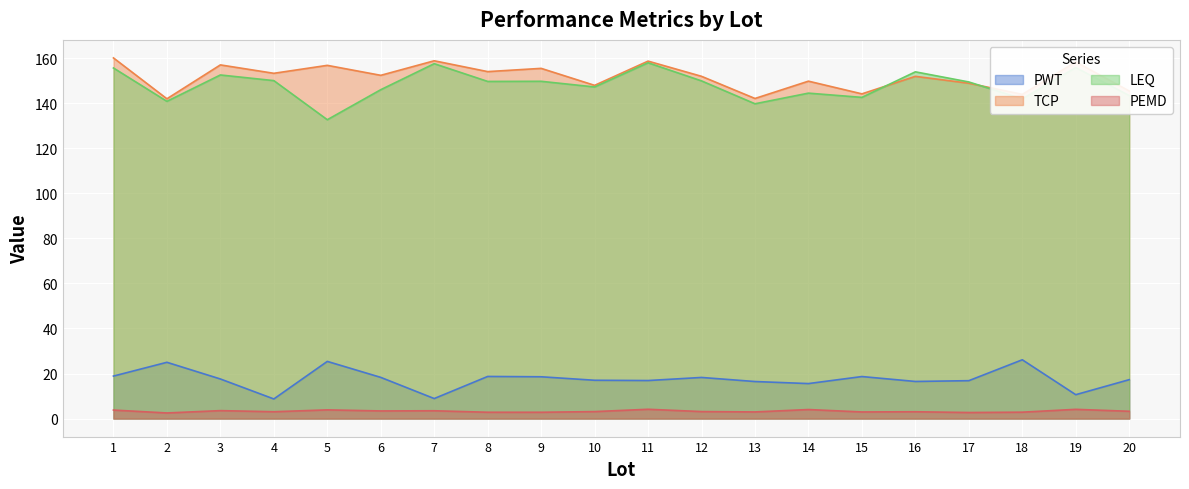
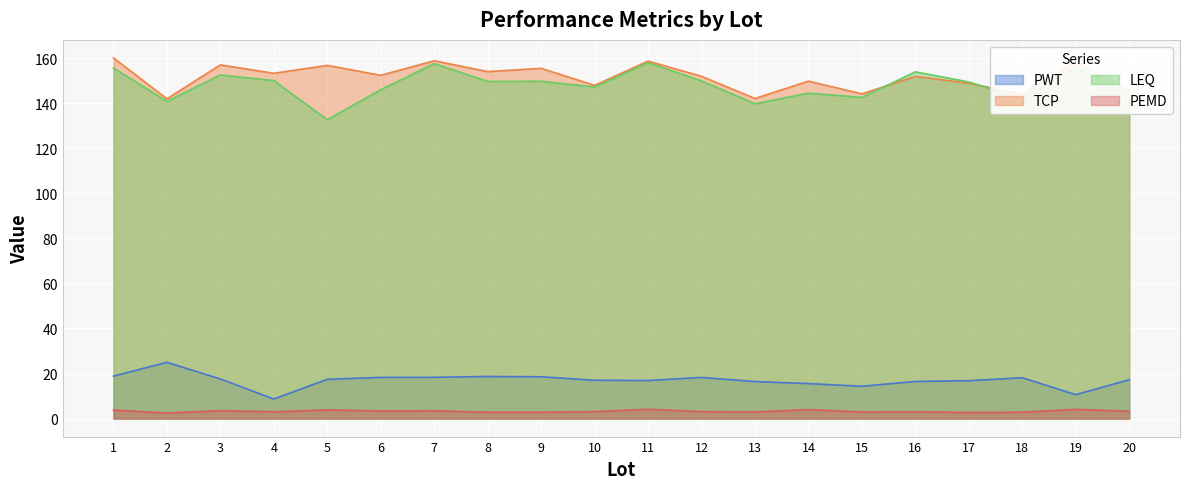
PWT, 5: 25 -> 17
PWT, 7: 9 -> 18
PWT, 15: 19 -> 14
PWT, 18: 26 -> 18
